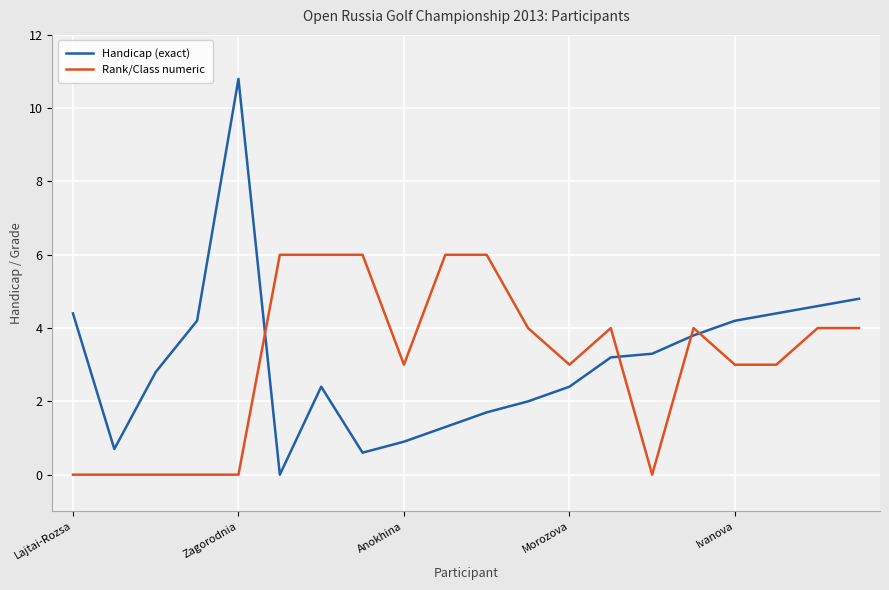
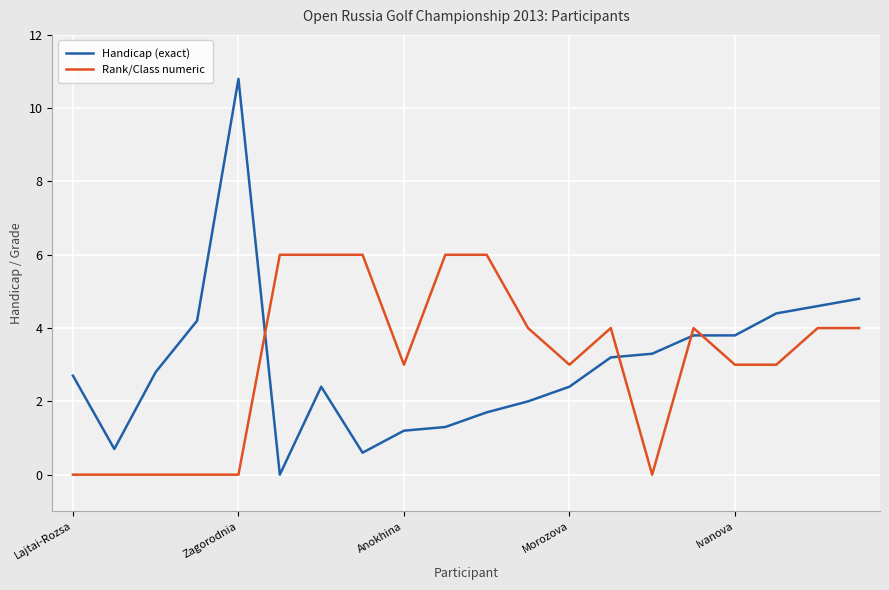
Handicap (exact), Lajtai-Rozsa: 4.4 -> 2.7
Handicap (exact), Anokhina: 0.9 -> 1.2
Handicap (exact), Ivanova: 4.2 -> 3.8
